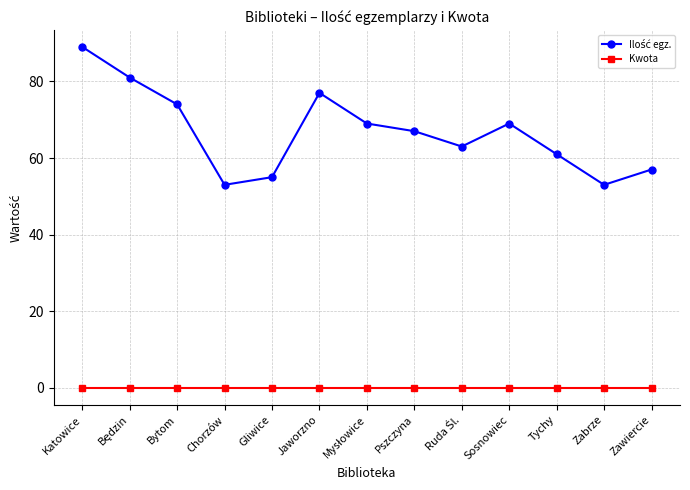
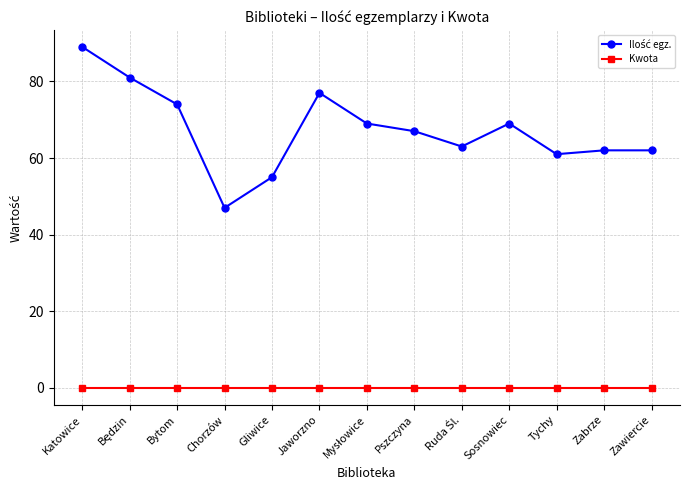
Ilość egz., Chorzów: 53 -> 47
Ilość egz., Zabrze: 53 -> 62
Ilość egz., Zawiercie: 57 -> 62
